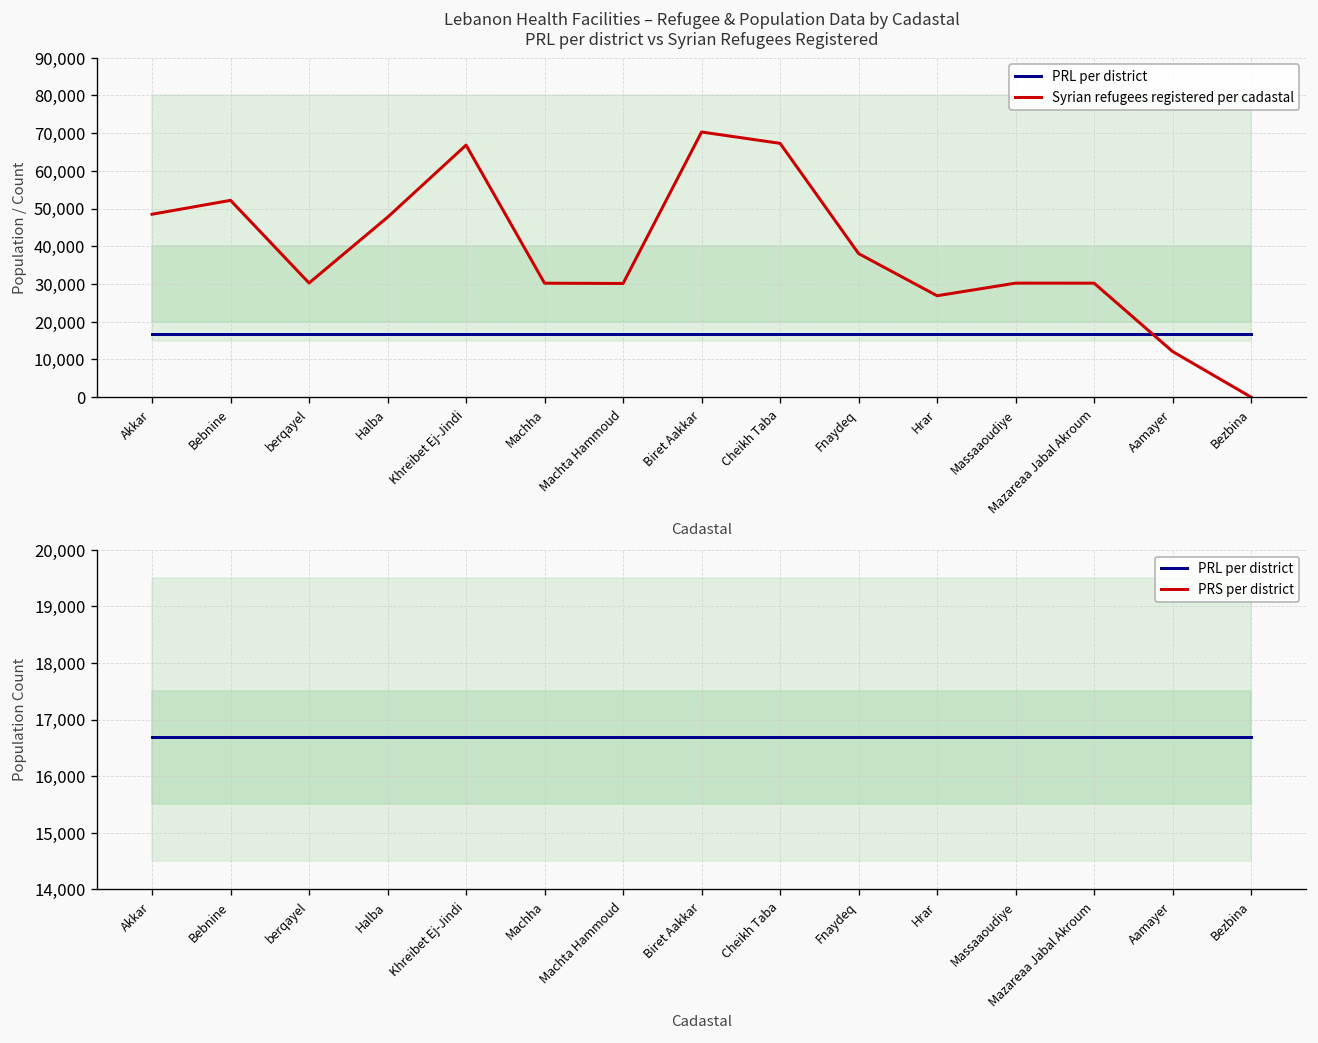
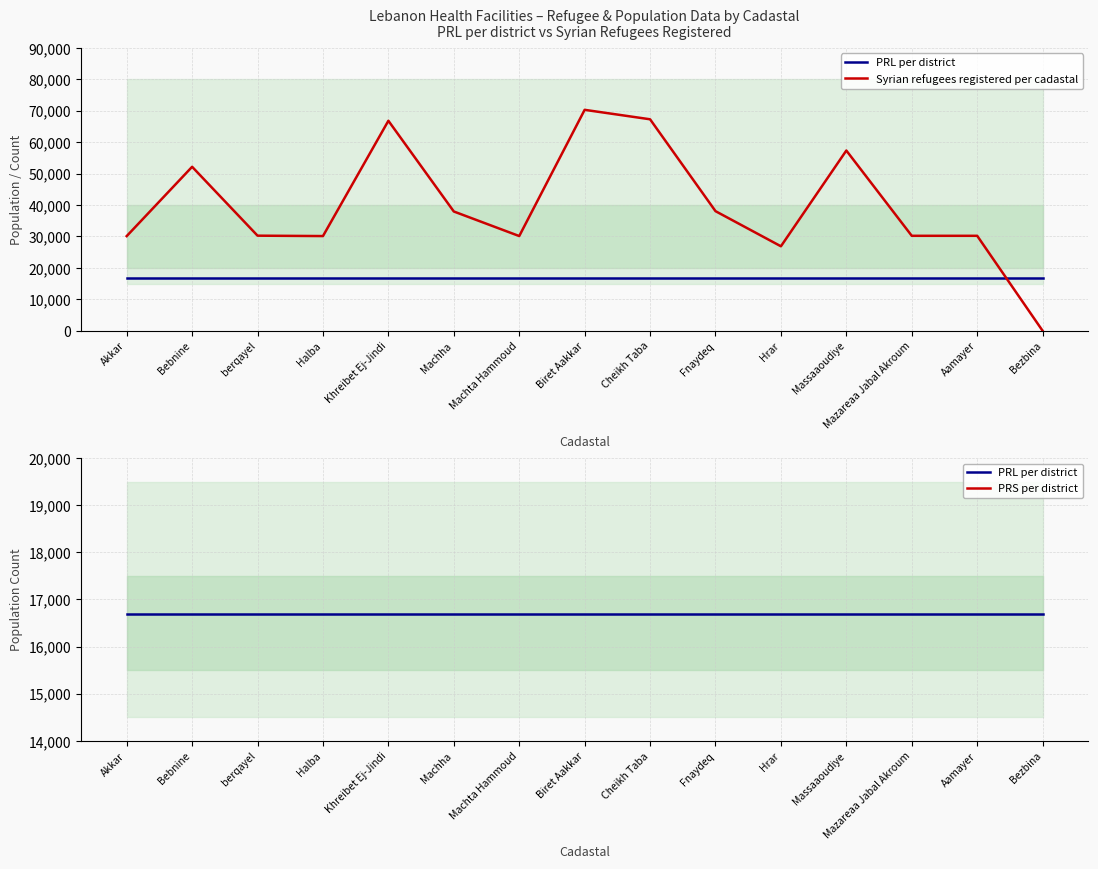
Lebanon Health Facilities – Refugee & Population Data by Cadastal PRL per district vs Syrian Refugees Registered, Syrian refugees registered per cadastal, Akkar: 48,000 -> 30,000
Lebanon Health Facilities – Refugee & Population Data by Cadastal PRL per district vs Syrian Refugees Registered, Syrian refugees registered per cadastal, Halba: 48,000 -> 30,000
Lebanon Health Facilities – Refugee & Population Data by Cadastal PRL per district vs Syrian Refugees Registered, Syrian refugees registered per cadastal, Machha: 30,000 -> 38,000
Lebanon Health Facilities – Refugee & Population Data by Cadastal PRL per district vs Syrian Refugees Registered, Syrian refugees registered per cadastal, Massaaoudiye: 30,000 -> 57,000
Lebanon Health Facilities – Refugee & Population Data by Cadastal PRL per district vs Syrian Refugees Registered, Syrian refugees registered per cadastal, Aamayer: 12,000 -> 30,000
